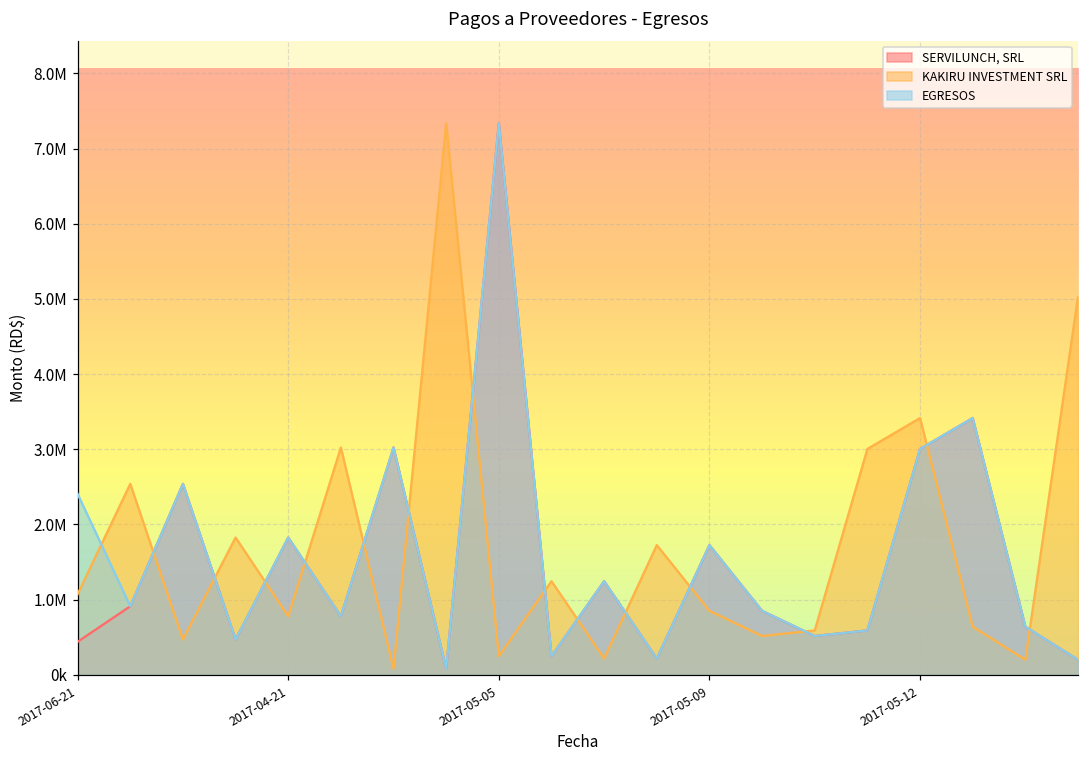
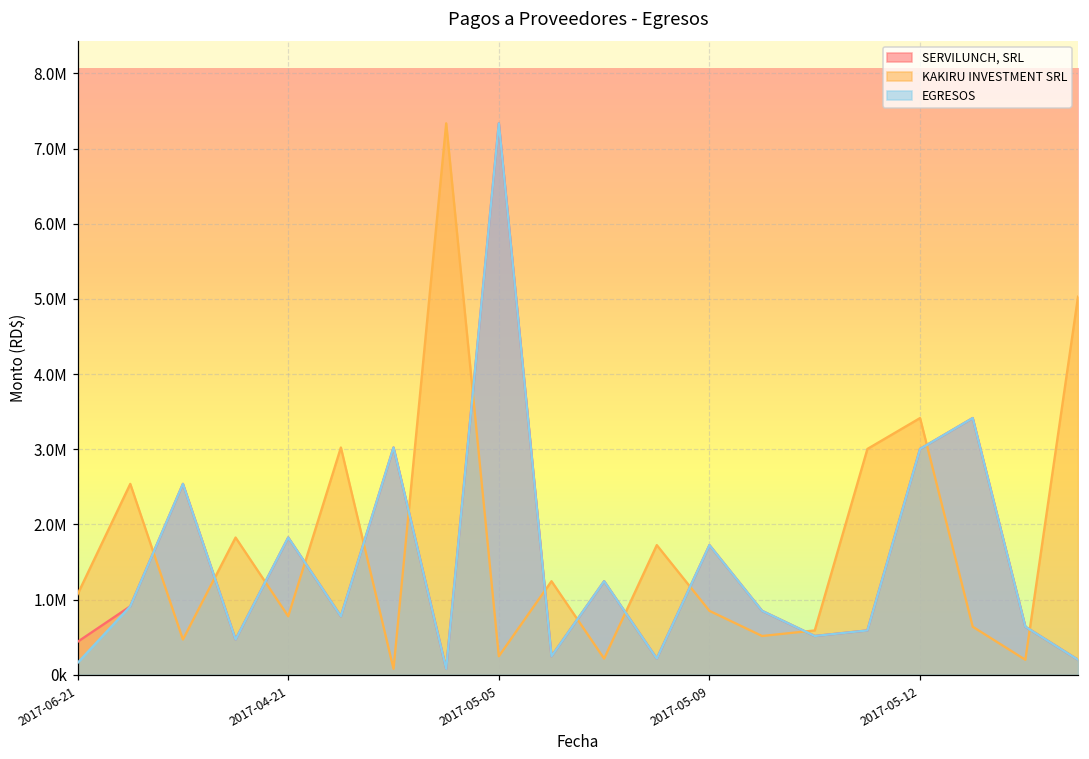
EGRESOS, 2017-06-21: 2400000 -> 200000
